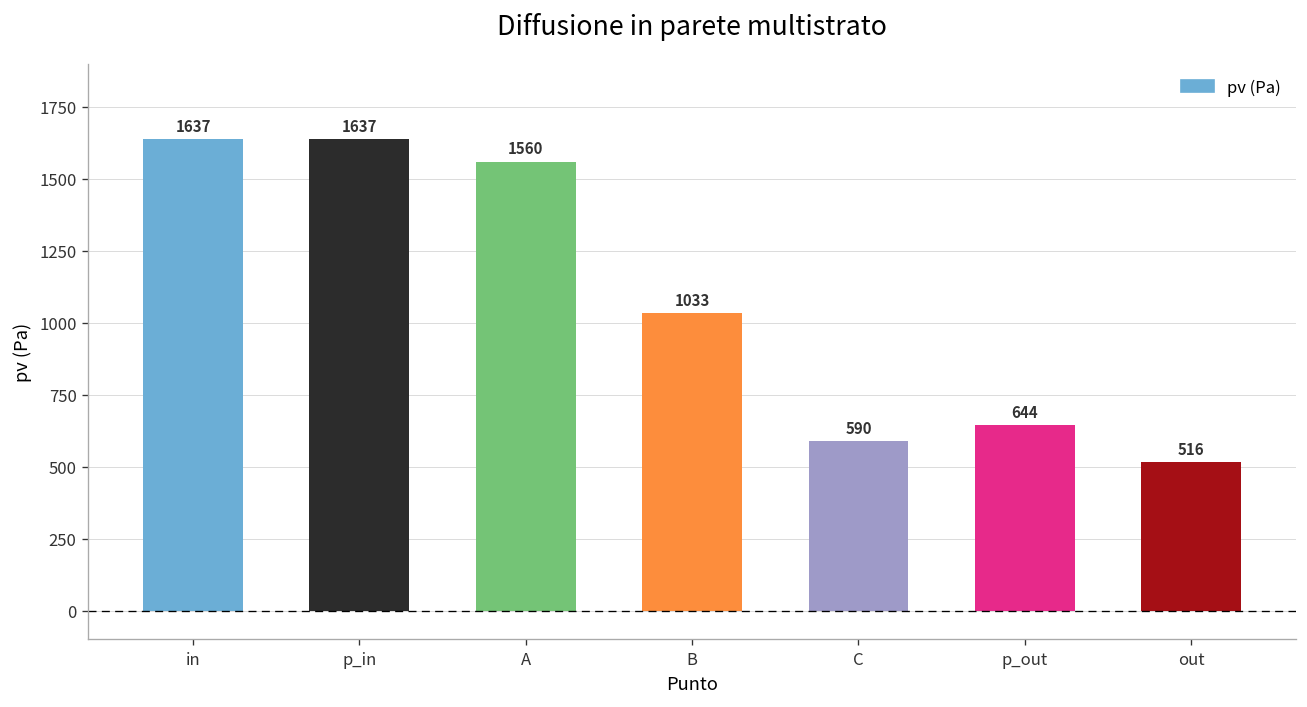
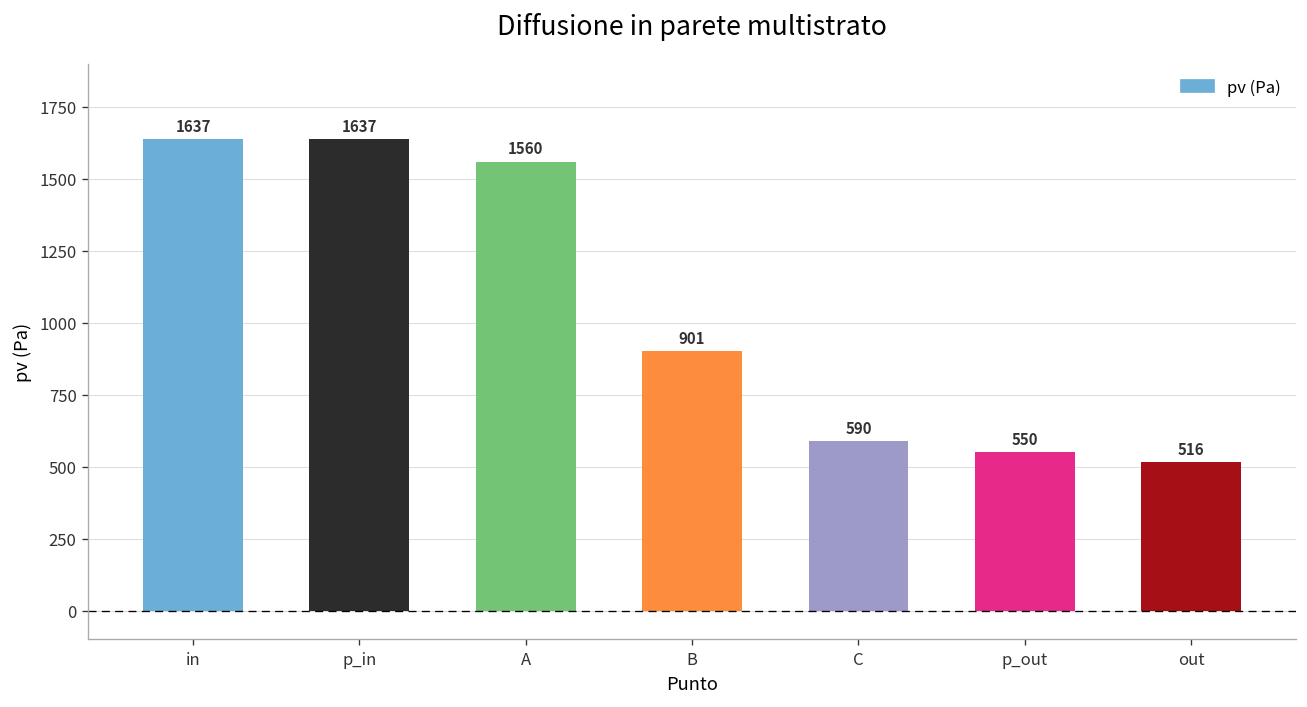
B: 1033 -> 901
p_out: 644 -> 550
